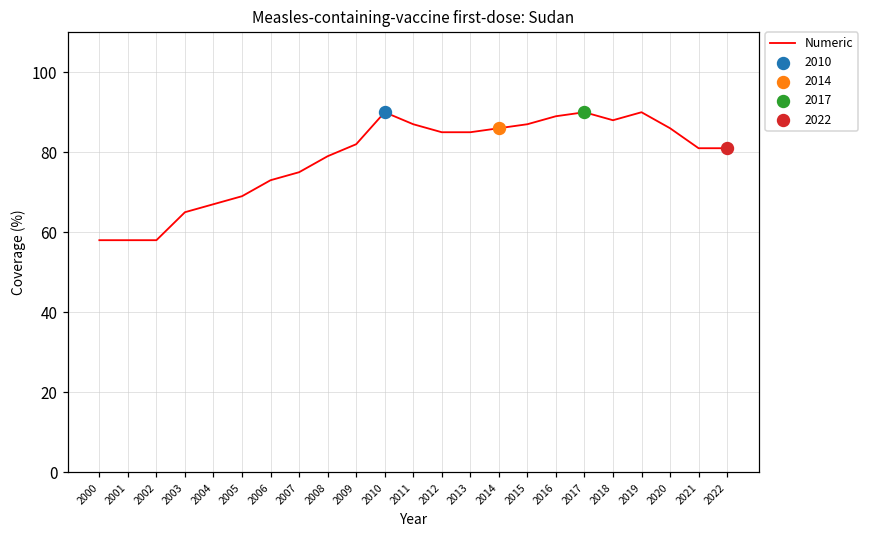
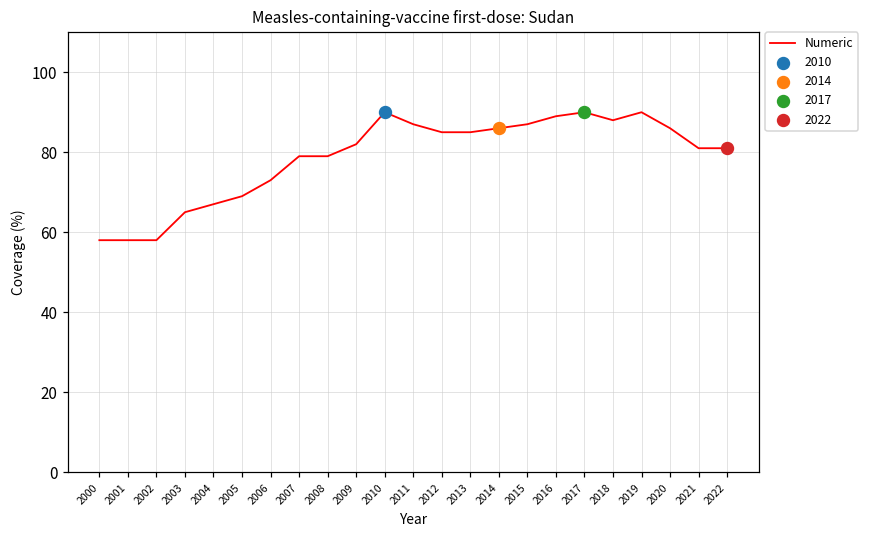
Numeric, 2007: 75 -> 79
